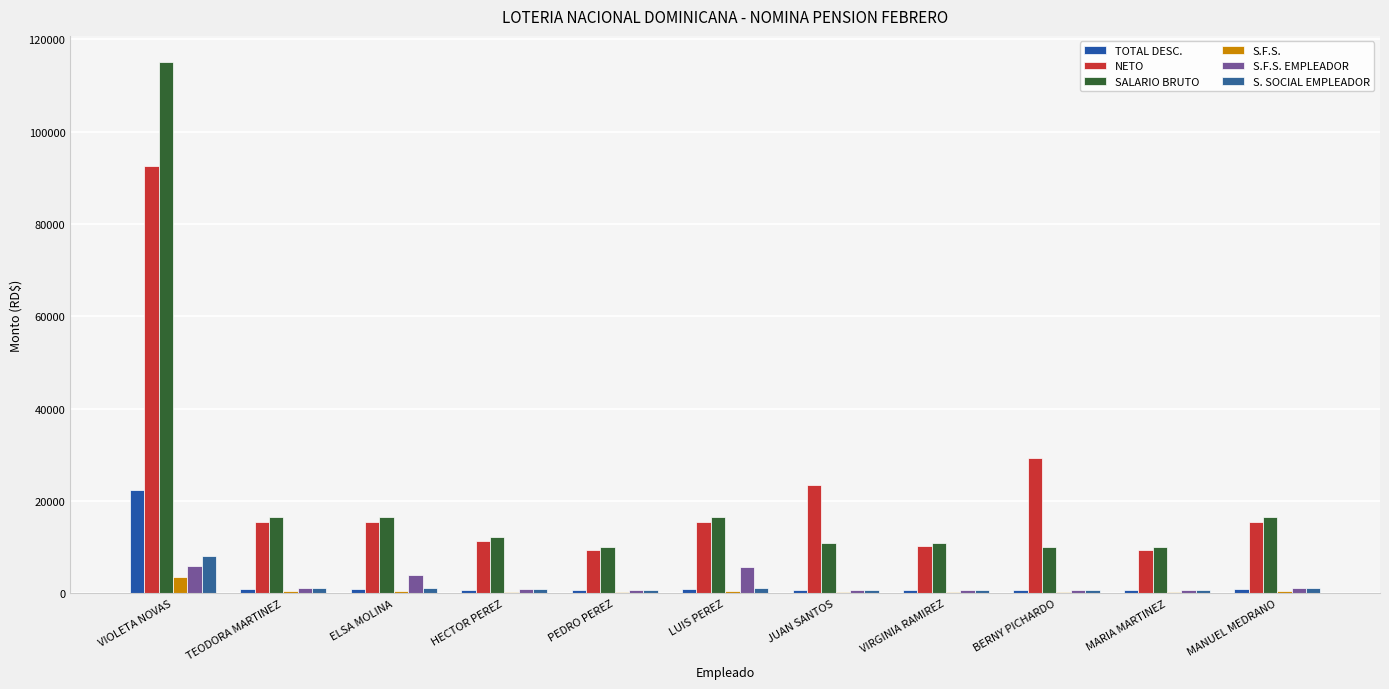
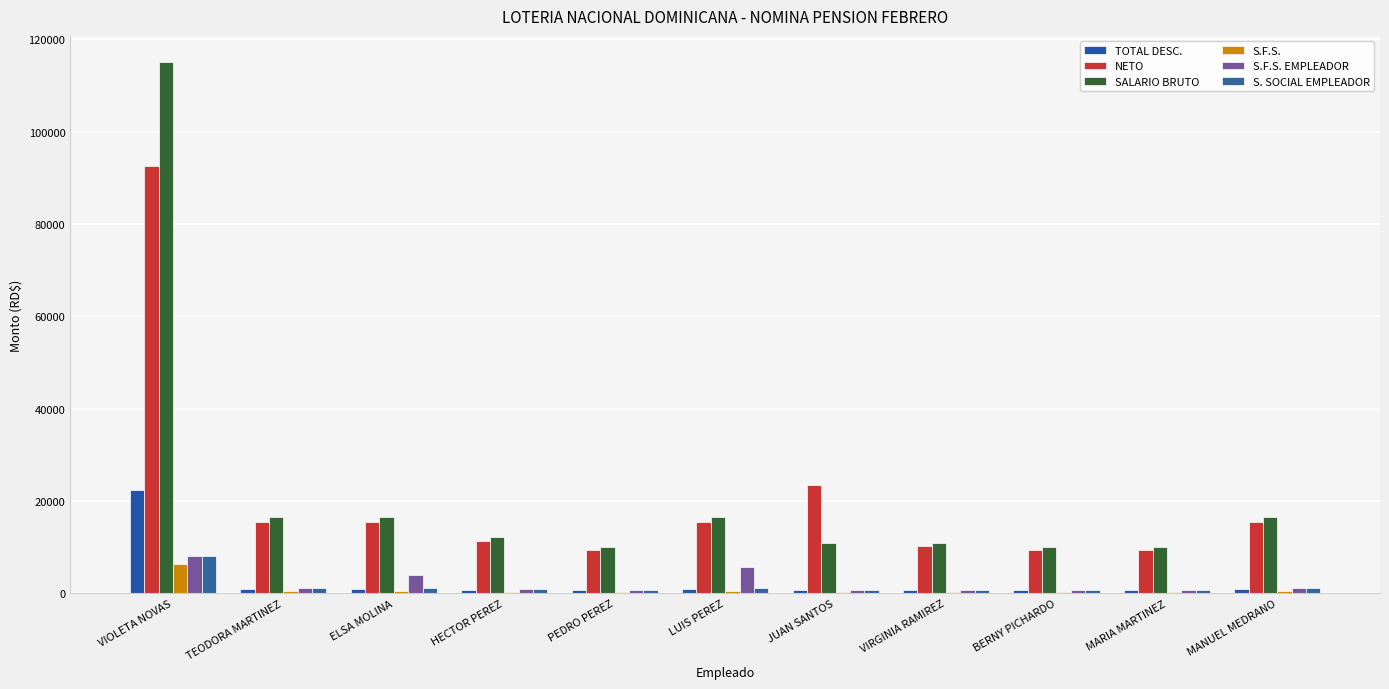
S.F.S., VIOLETA NOVAS: 3000 -> 6000
S.F.S. EMPLEADOR, VIOLETA NOVAS: 6000 -> 8000
NETO, BERNY PICHARDO: 29000 -> 9000
